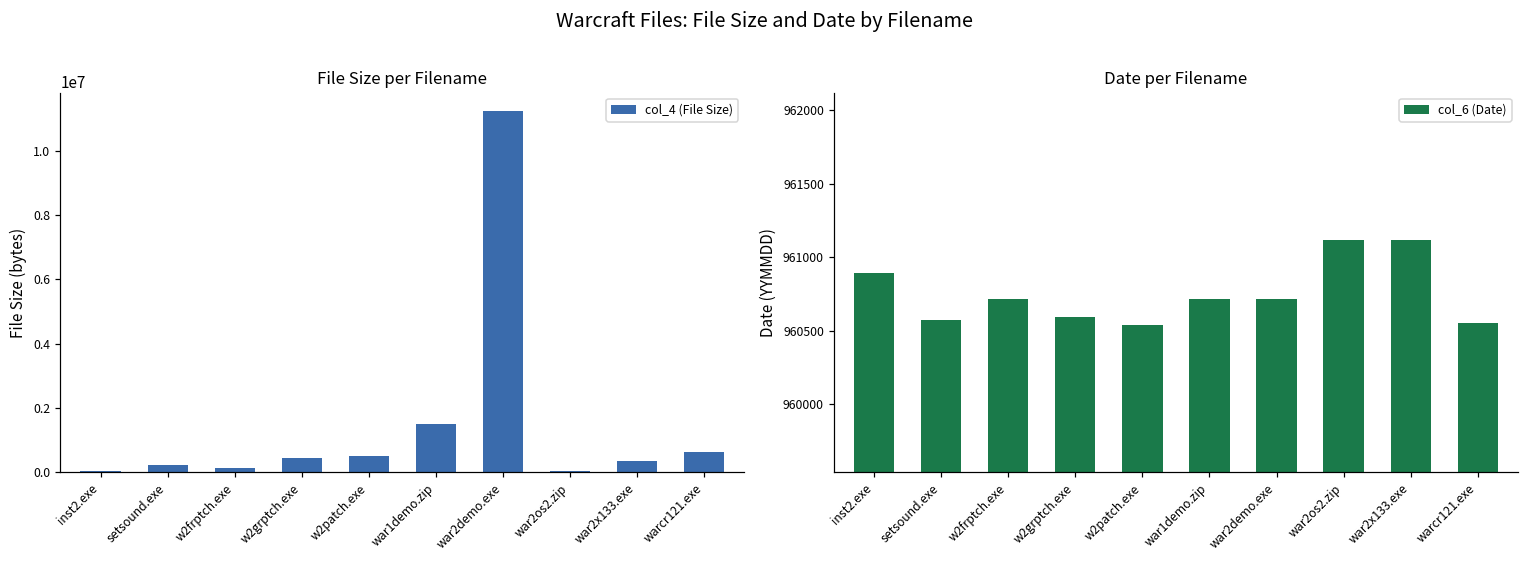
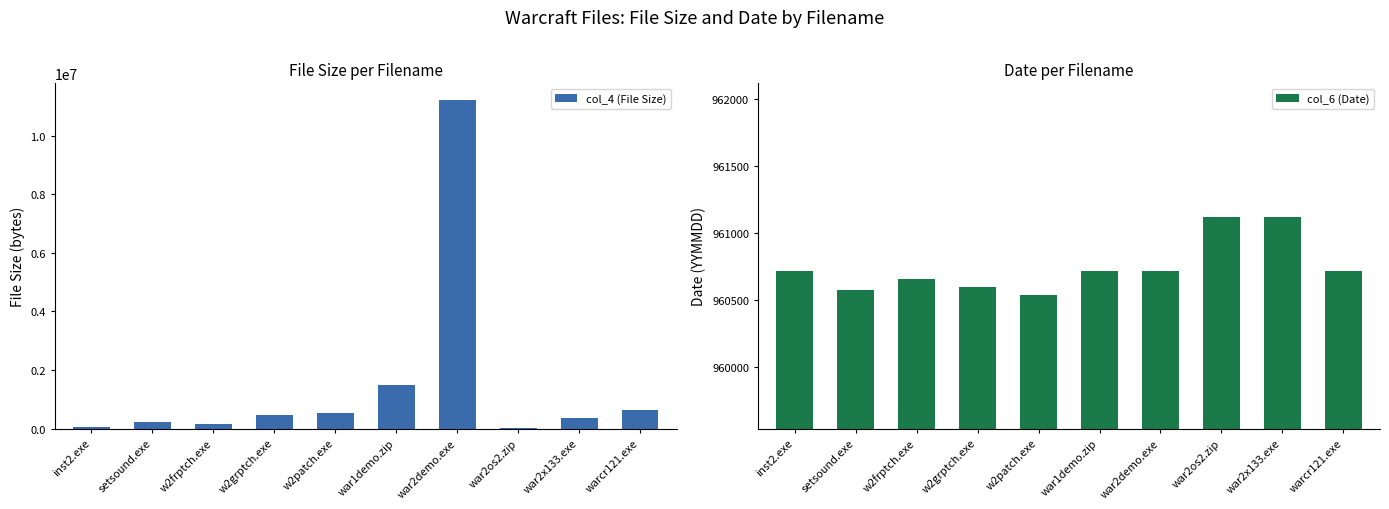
Date per Filename, inst2.exe: 960900 -> 960720
Date per Filename, w2frptch.exe: 960720 -> 960660
Date per Filename, warcr121.exe: 960560 -> 960720
